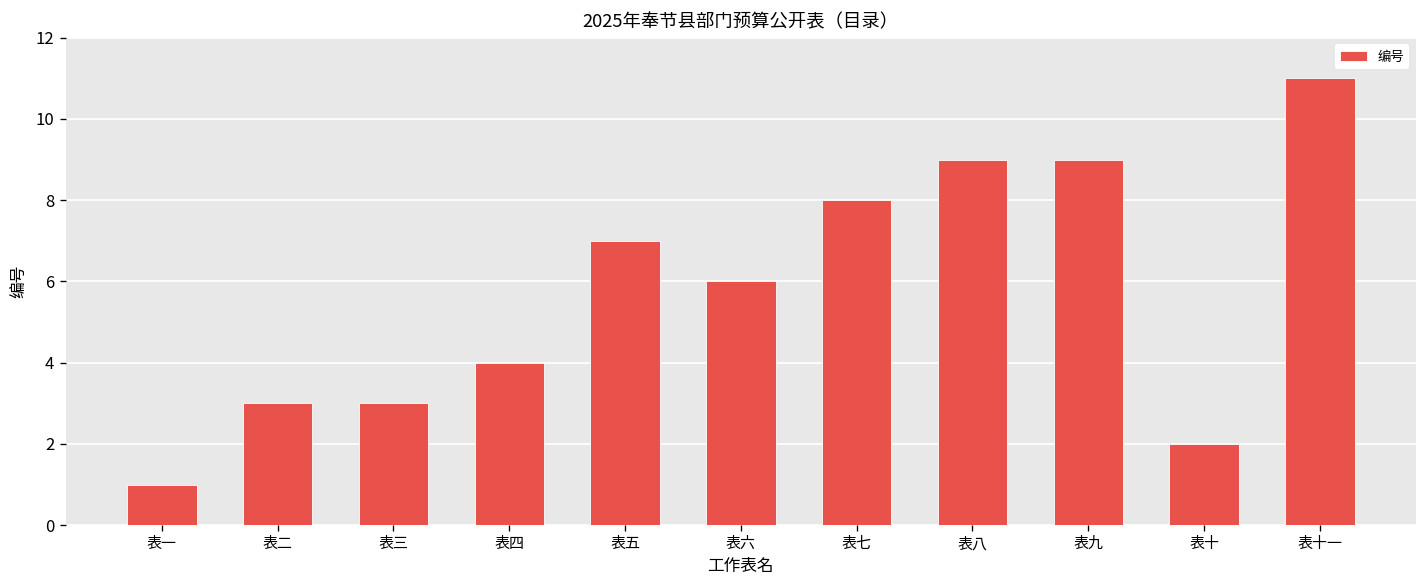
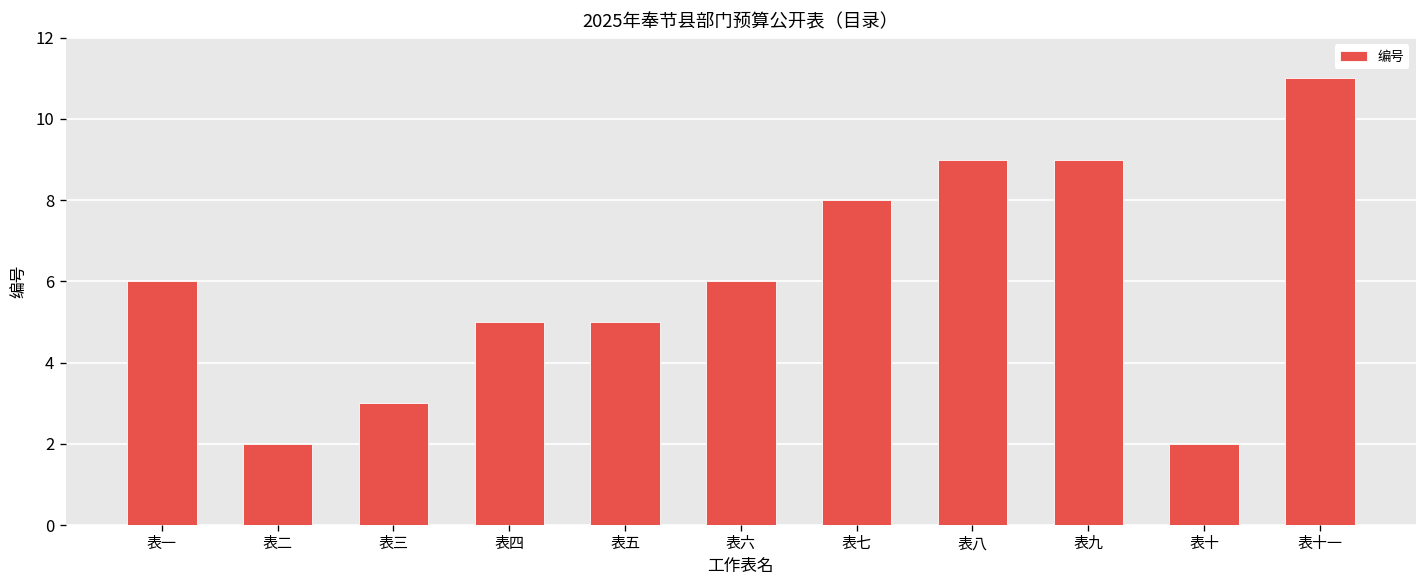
表一: 1 -> 6
表二: 3 -> 2
表四: 4 -> 5
表五: 7 -> 5
